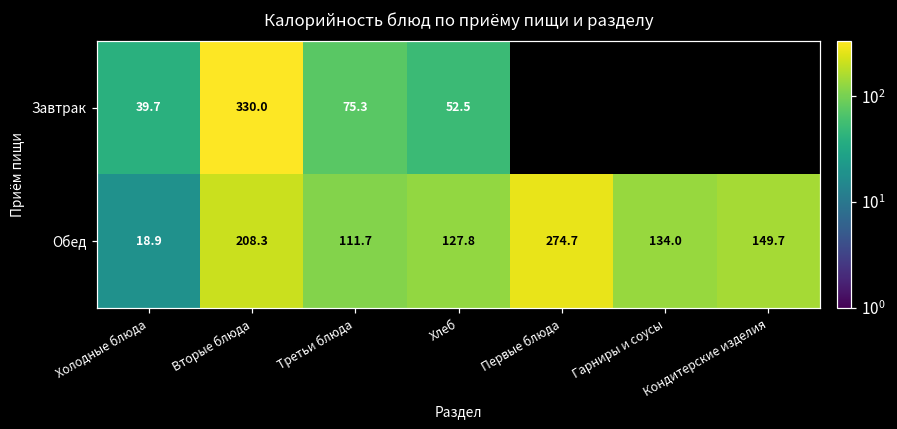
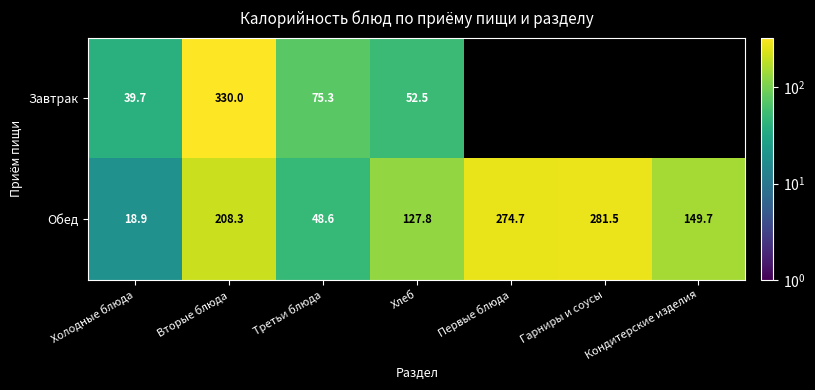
Обед, Третьи блюда: 111.7 -> 48.6
Обед, Гарниры и соусы: 134.0 -> 281.5
